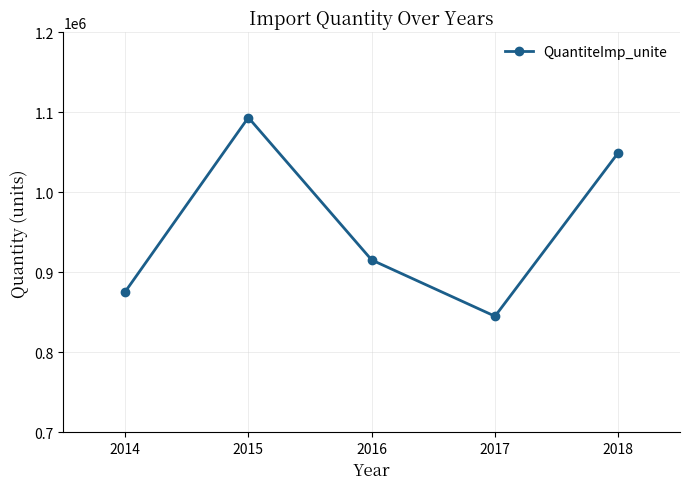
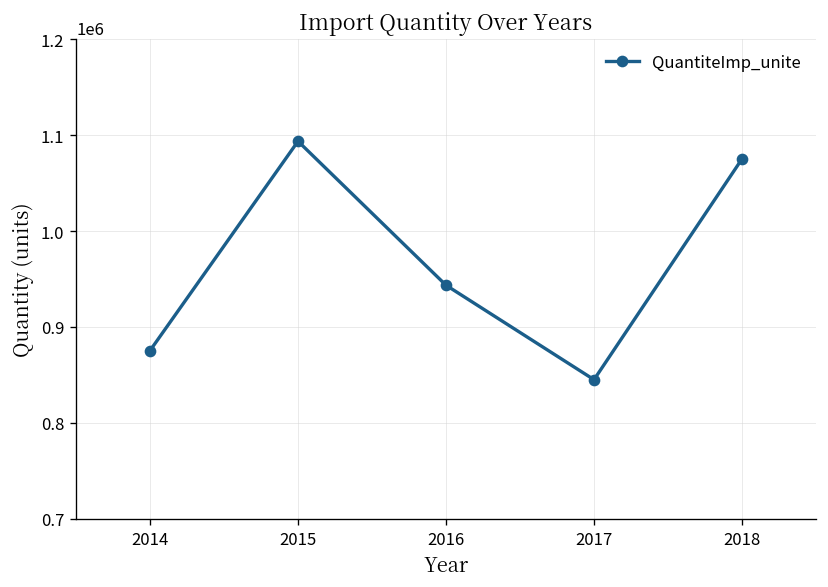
2016: 920000 -> 940000
2018: 1050000 -> 1080000
